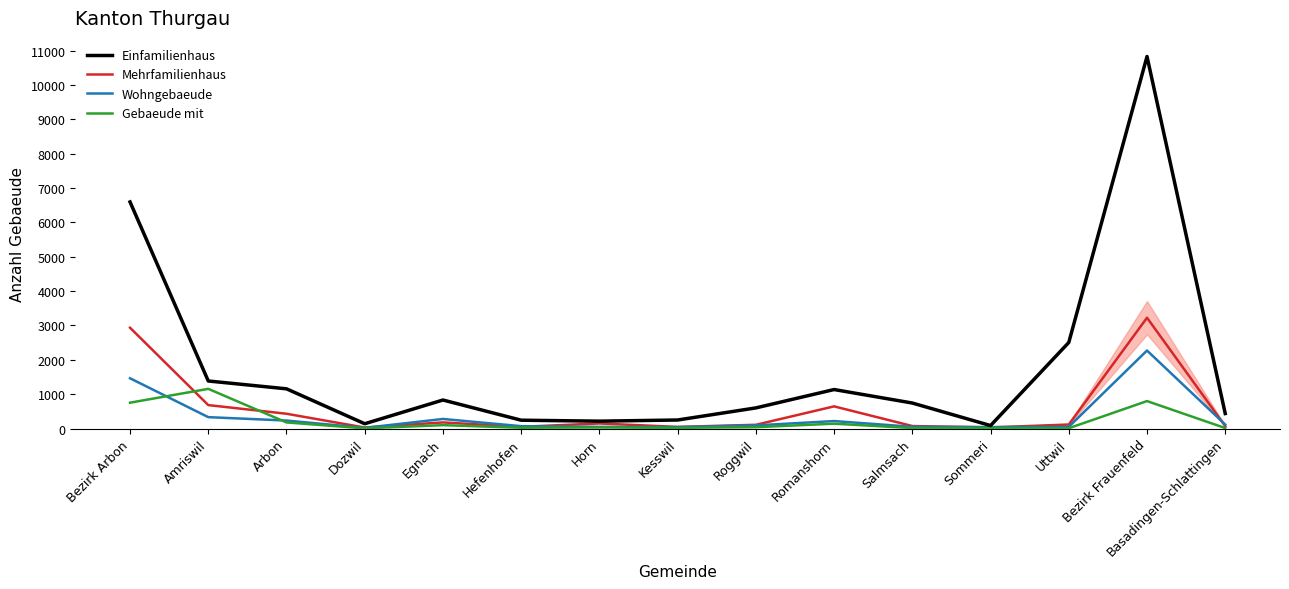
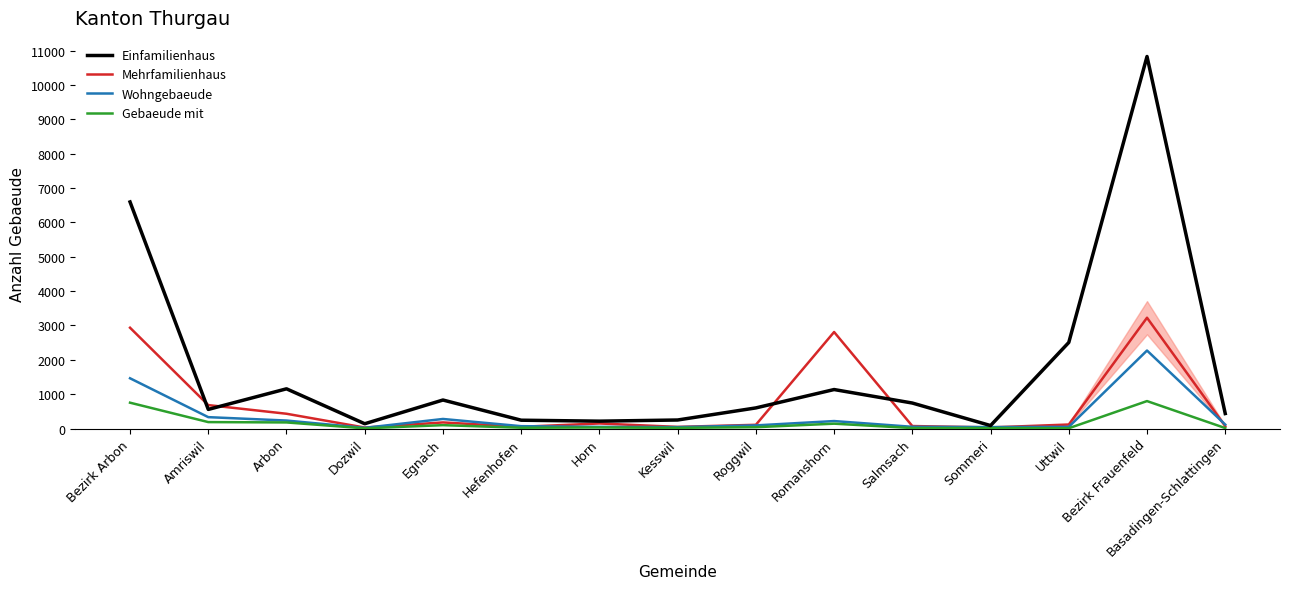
Einfamilienhaus, Amriswil: 1400 -> 600
Gebaeude mit, Amriswil: 1200 -> 200
Mehrfamilienhaus, Romanshorn: 600 -> 2800
